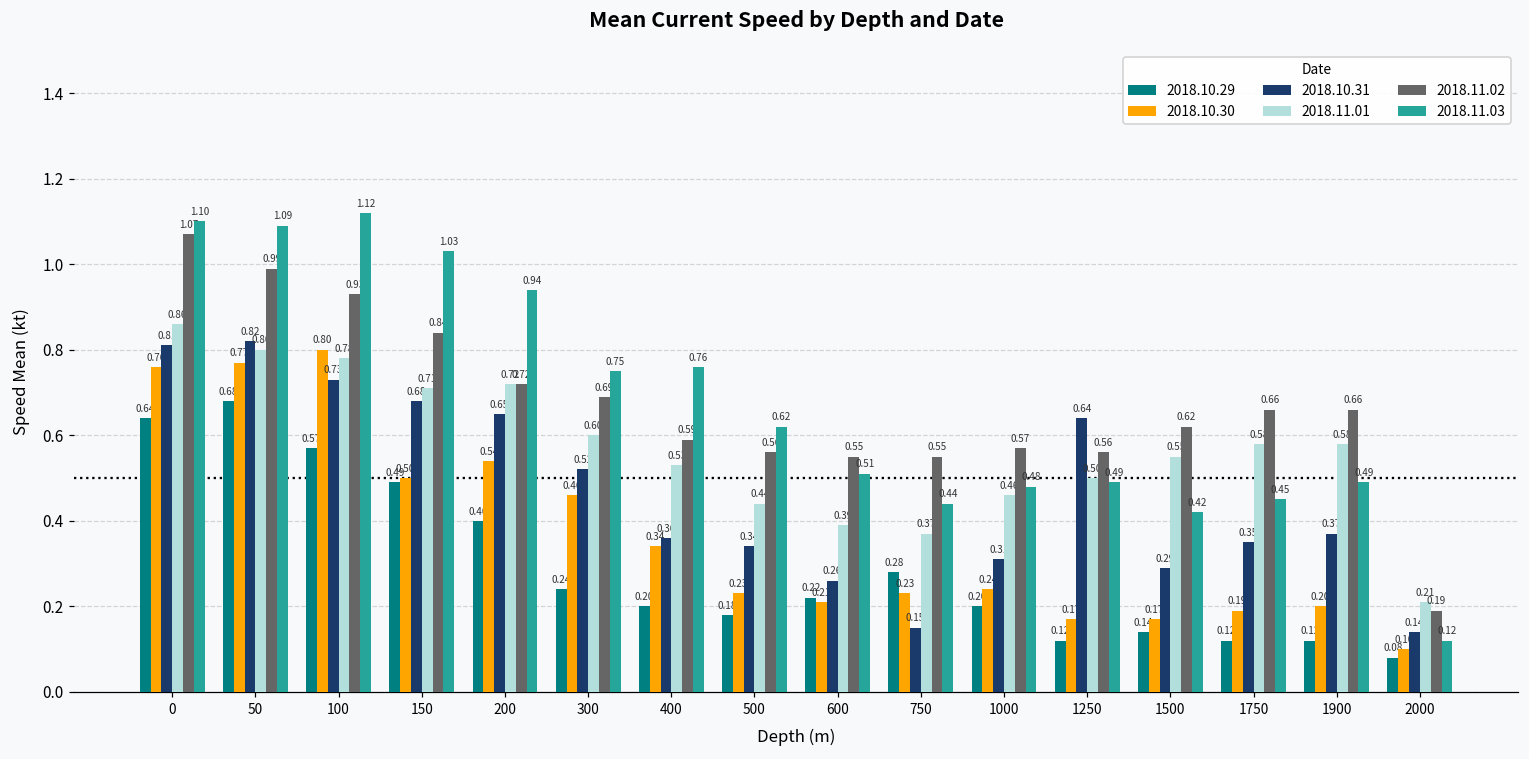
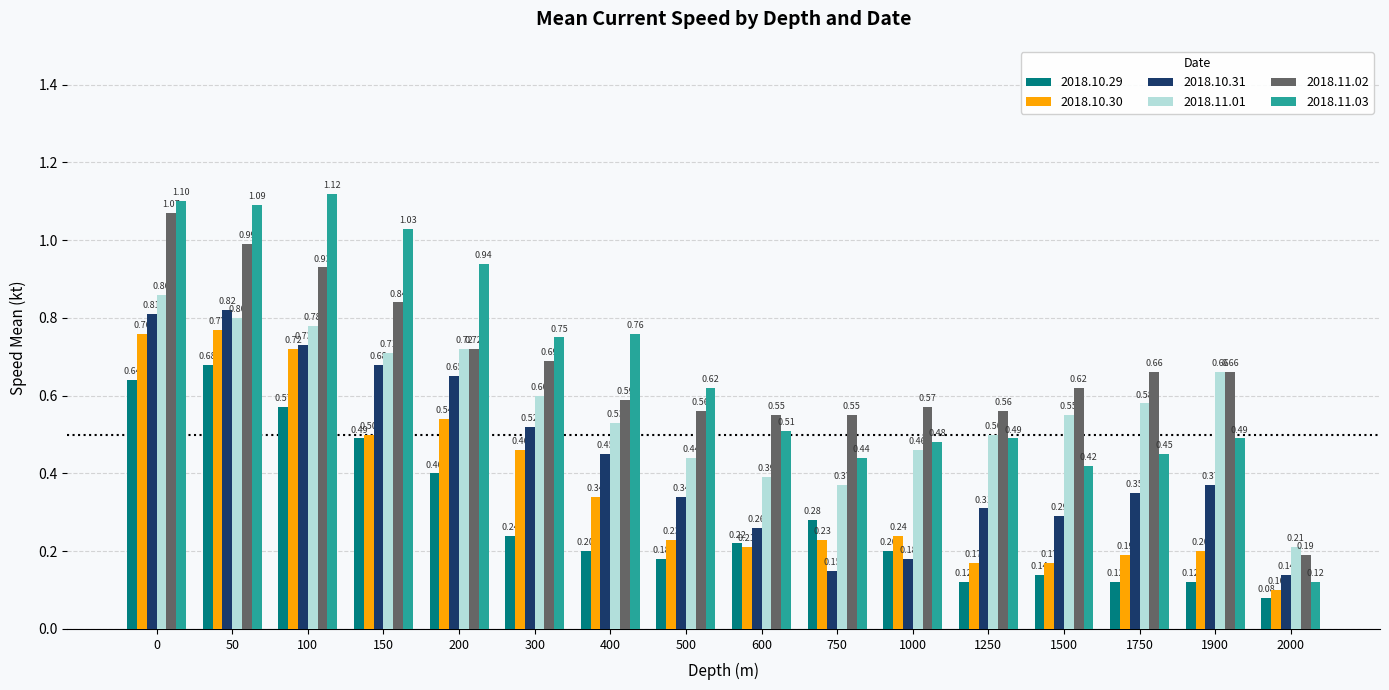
2018.10.30, 100: 0.80 -> 0.72
2018.10.31, 400: 0.36 -> 0.45
2018.10.31, 1000: 0.31 -> 0.18
2018.10.31, 1250: 0.64 -> 0.31
2018.11.01, 1900: 0.58 -> 0.66
